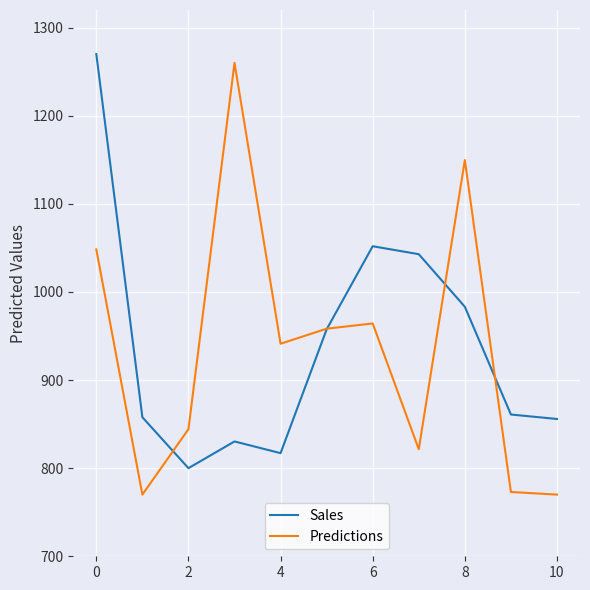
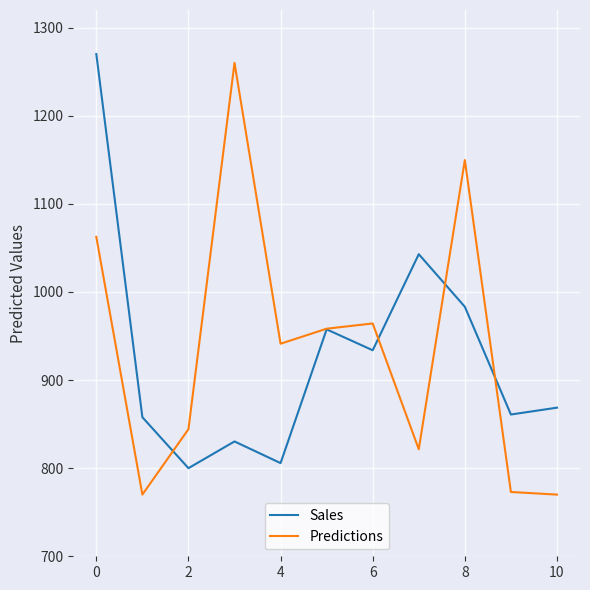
Predictions, 0: 1050 -> 1060
Sales, 4: 820 -> 810
Sales, 6: 1050 -> 930
Sales, 10: 860 -> 870
